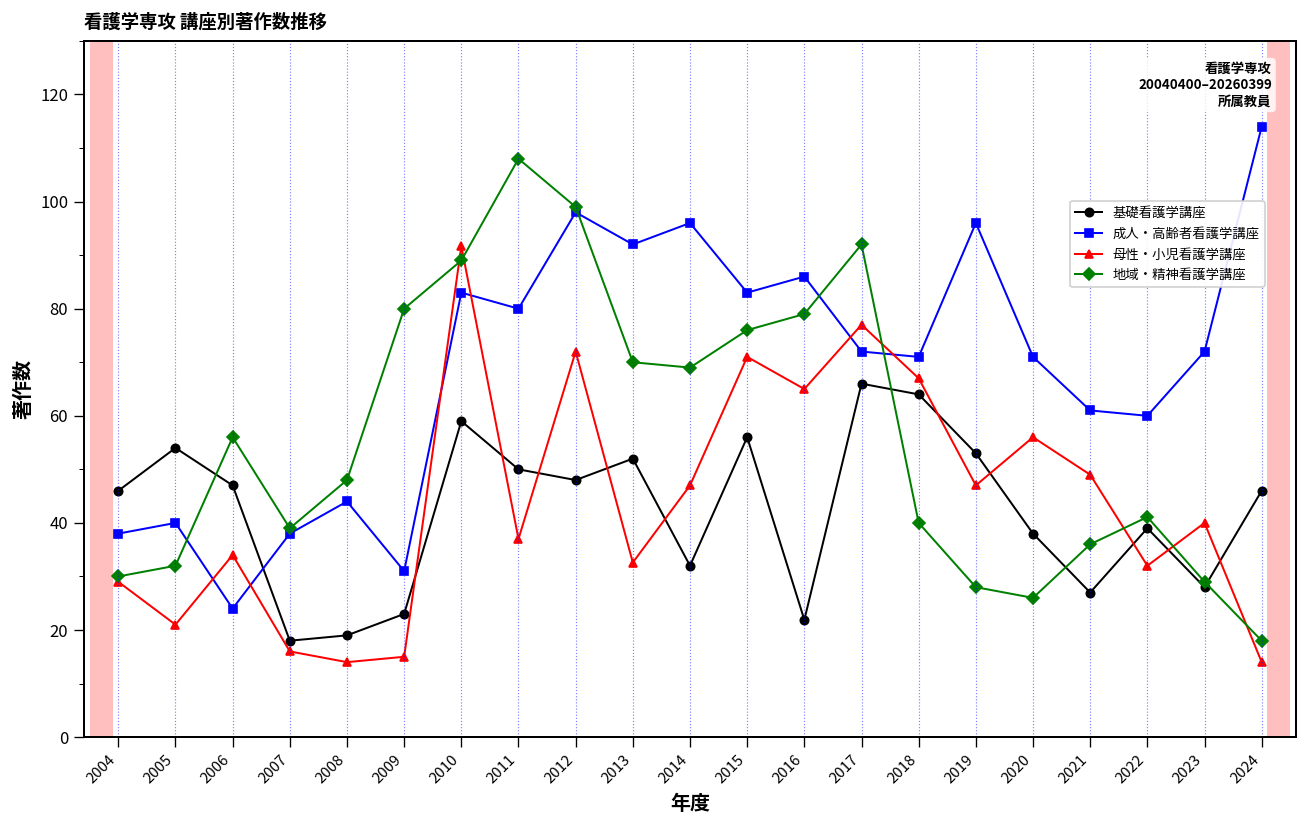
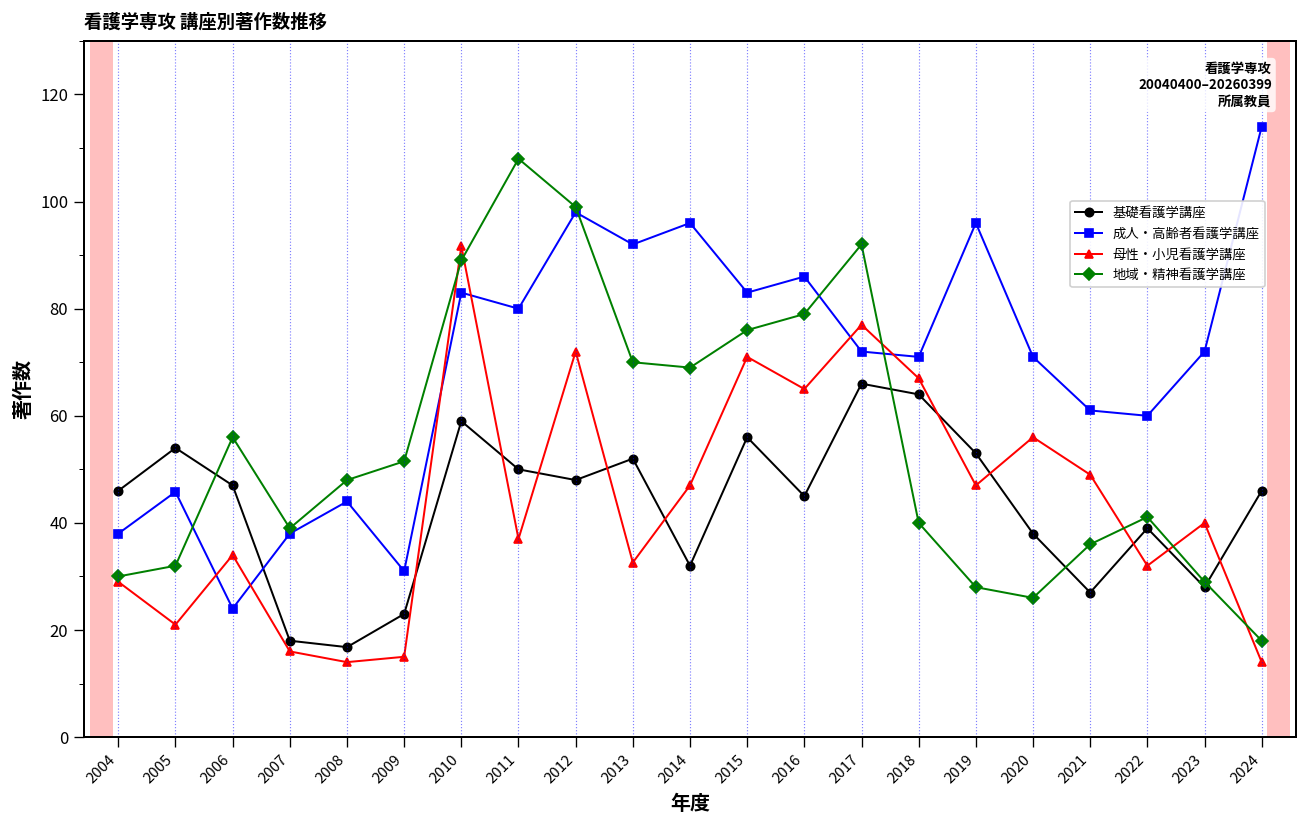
成人・高齢者看護学講座, 2005: 40 -> 46
基礎看護学講座, 2008: 19 -> 17
地域・精神看護学講座, 2009: 80 -> 52
基礎看護学講座, 2016: 22 -> 45
